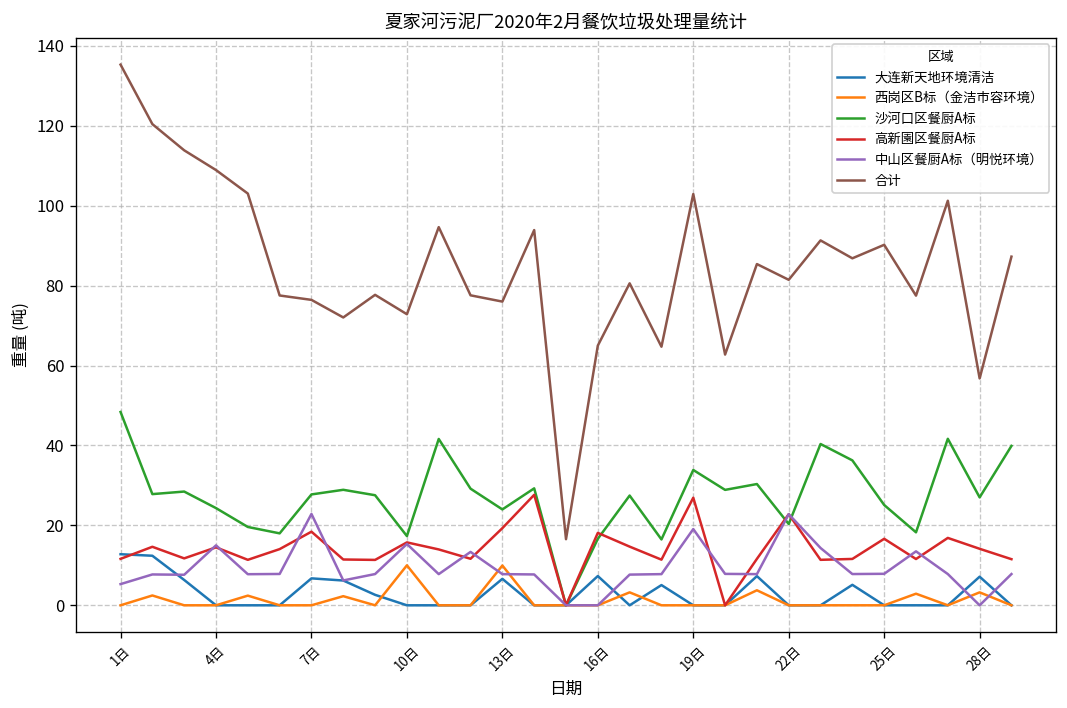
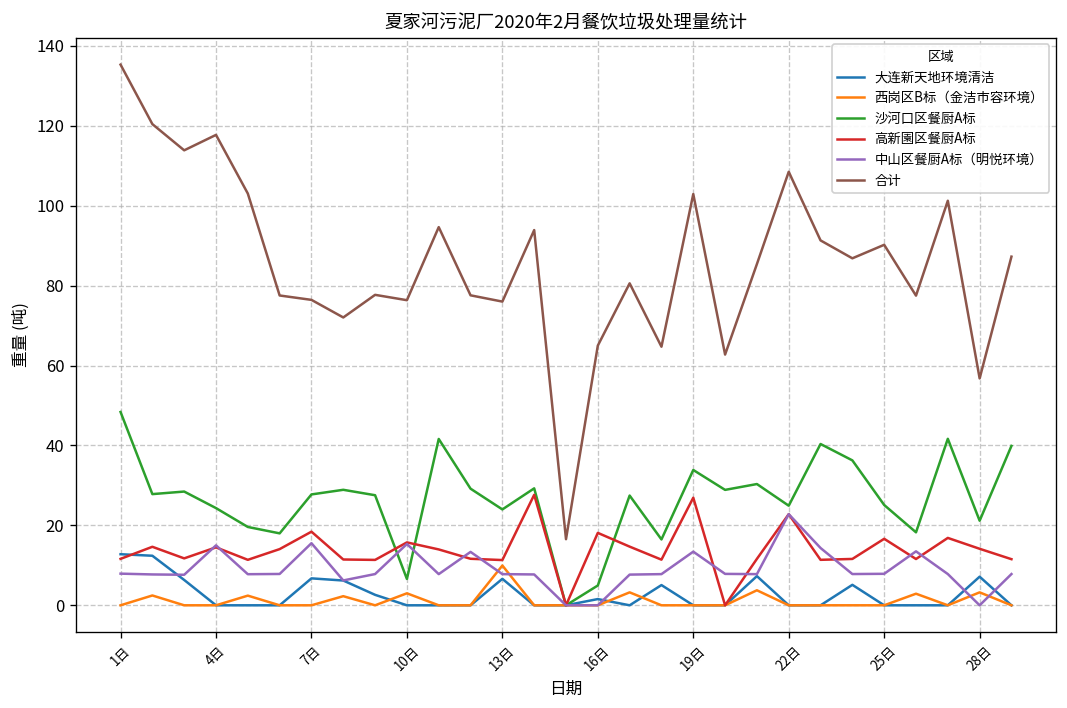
中山区餐厨A标（明悦环境）, 1日: 5 -> 8
合计, 4日: 109 -> 118
中山区餐厨A标（明悦环境）, 7日: 23 -> 16
西岗区B标（金洁市容环境）, 10日: 10 -> 3
沙河口区餐厨A标, 10日: 17 -> 7
合计, 10日: 73 -> 76
高新園区餐厨A标, 13日: 19 -> 11
大连新天地环境清洁, 16日: 7 -> 2
沙河口区餐厨A标, 16日: 17 -> 5
中山区餐厨A标（明悦环境）, 19日: 19 -> 13
沙河口区餐厨A标, 22日: 20 -> 25
合计, 22日: 81 -> 108
沙河口区餐厨A标, 28日: 27 -> 21
